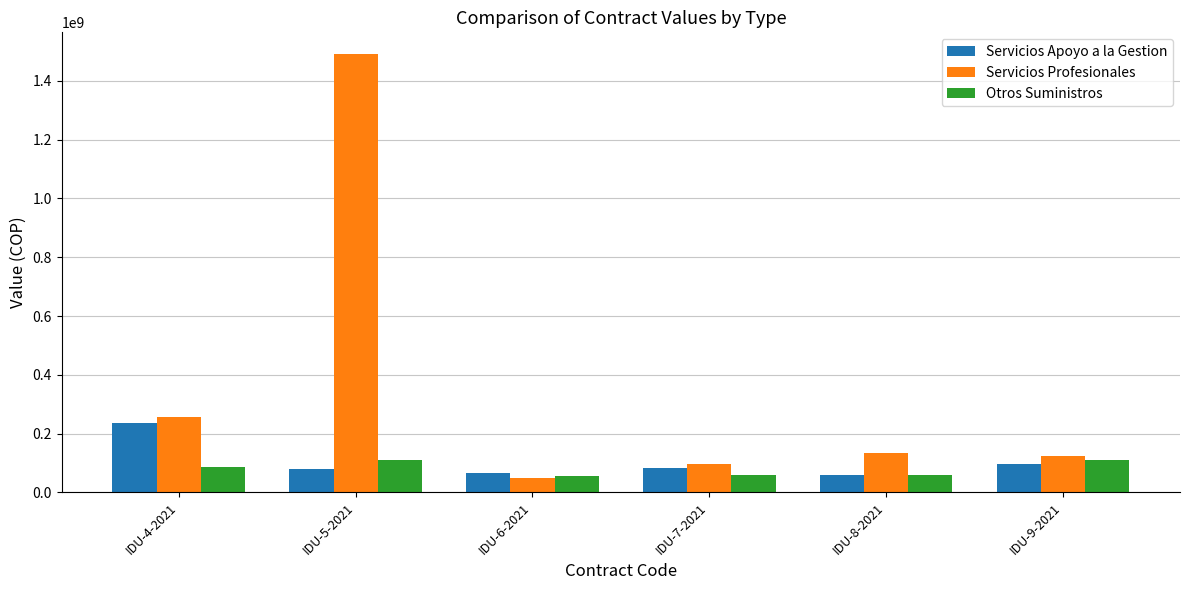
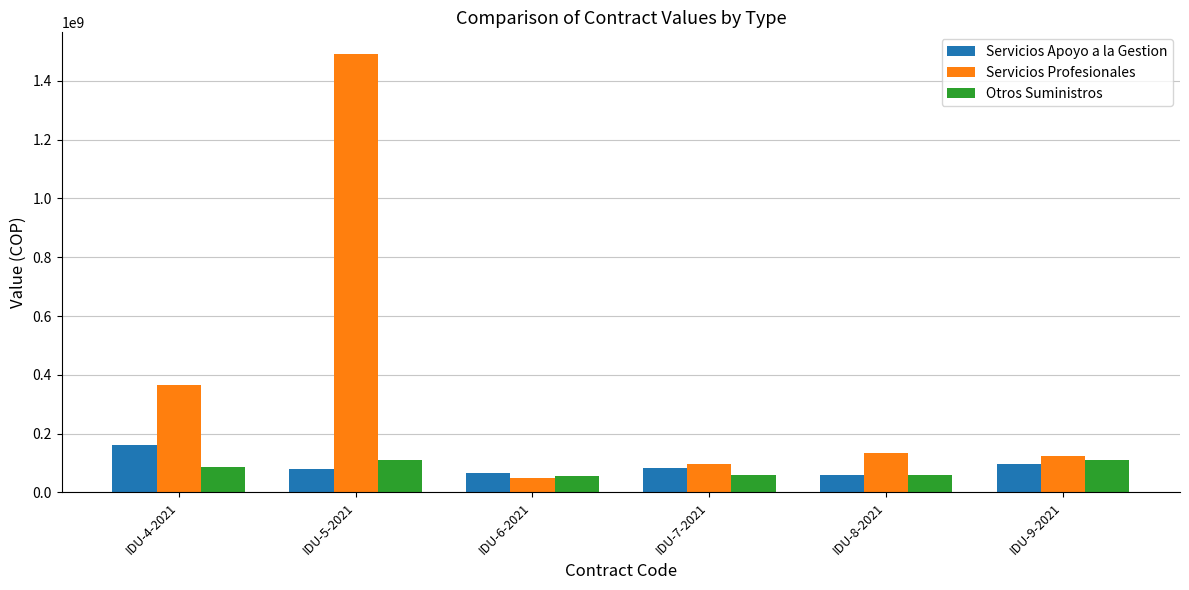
Servicios Apoyo a la Gestion, IDU-4-2021: 240000000 -> 160000000
Servicios Profesionales, IDU-4-2021: 260000000 -> 360000000
